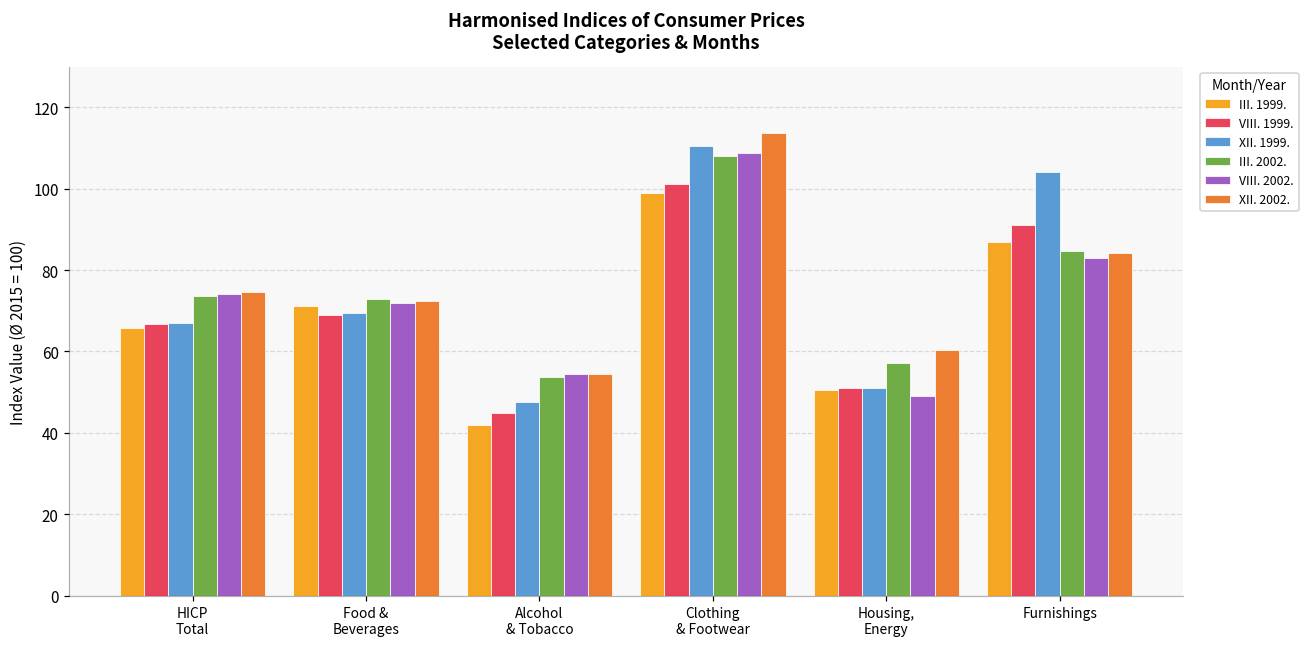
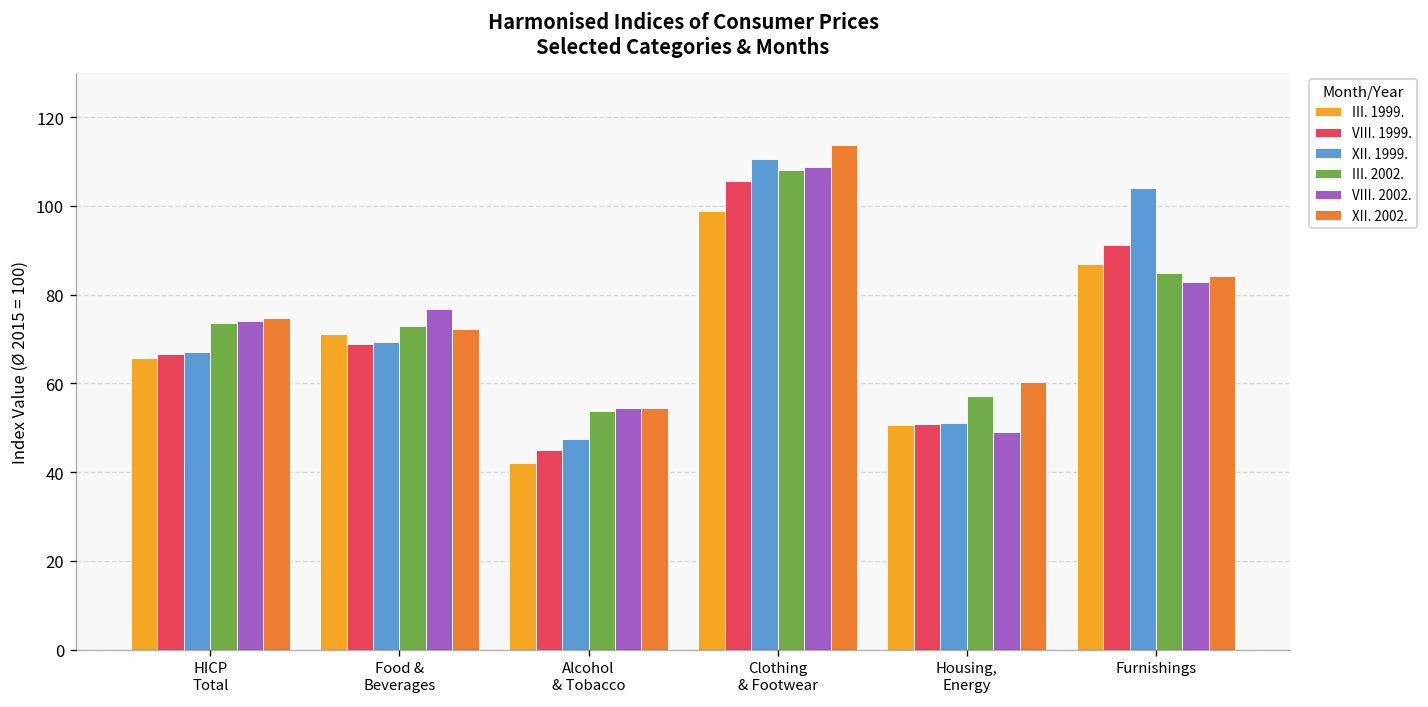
VIII. 2002., Food & Beverages: 72 -> 77
VIII. 1999., Clothing & Footwear: 101 -> 106
